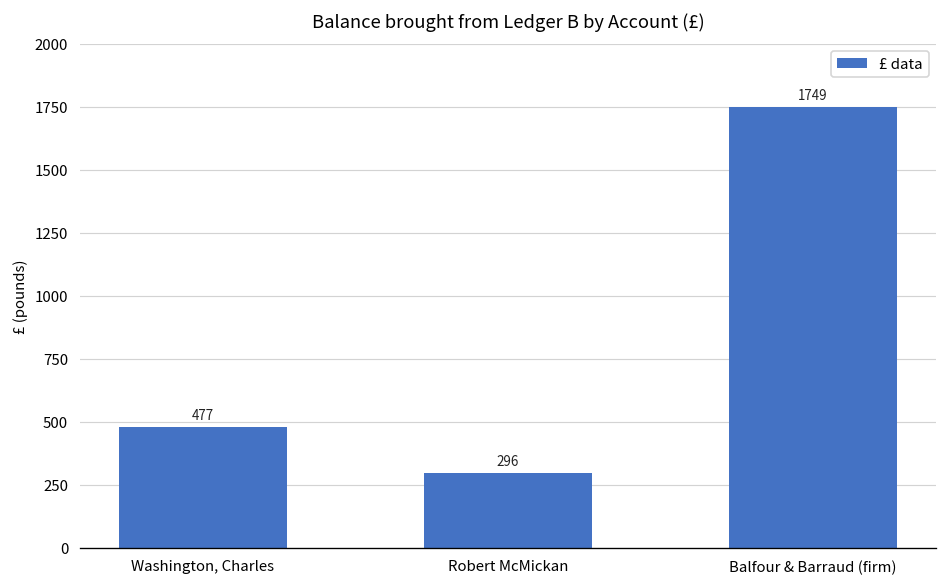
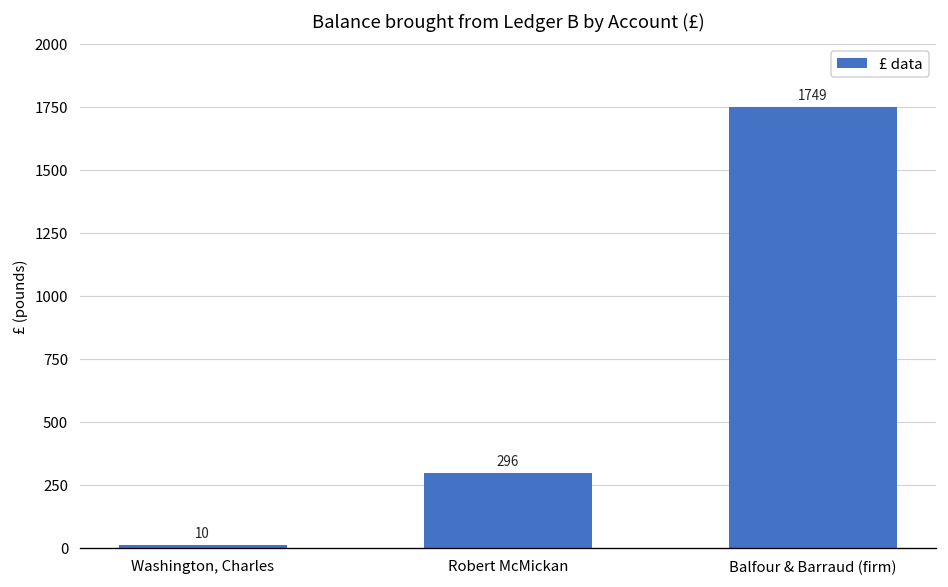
Washington, Charles: 477 -> 10
